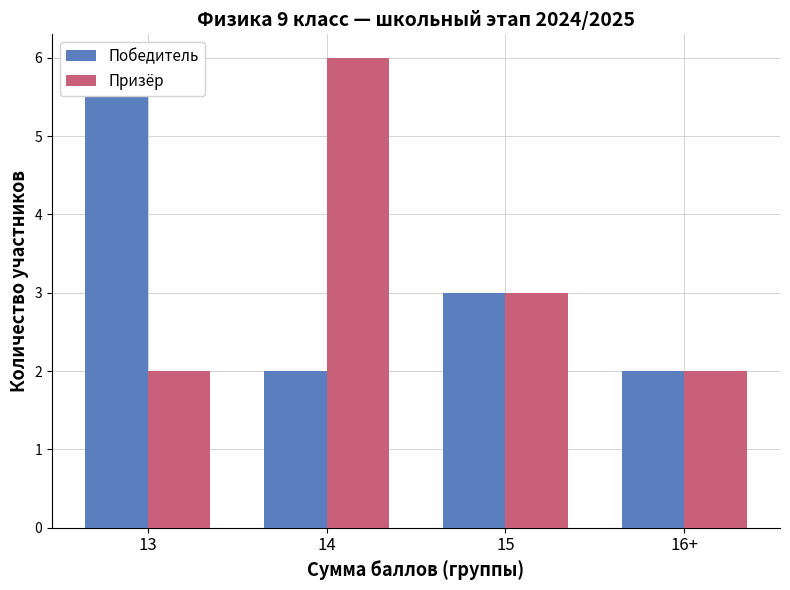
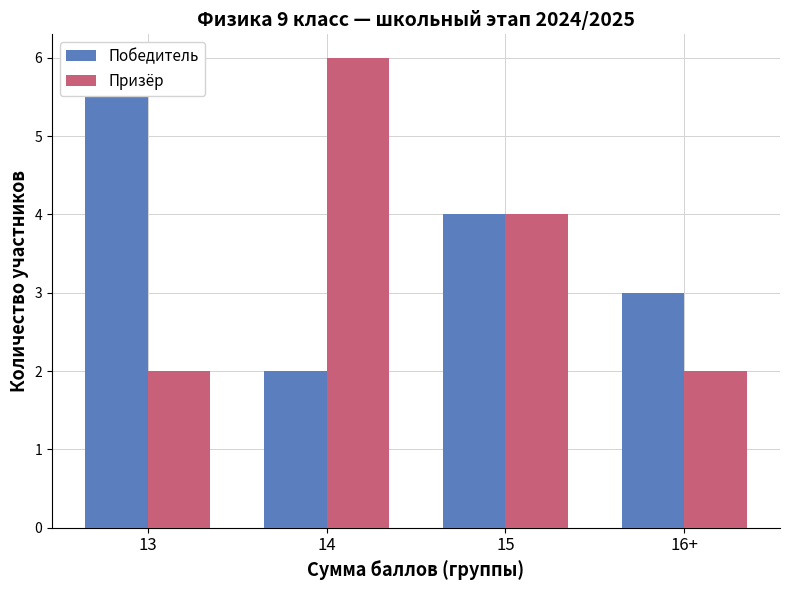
Победитель, 15: 3 -> 4
Призёр, 15: 3 -> 4
Победитель, 16+: 2 -> 3
